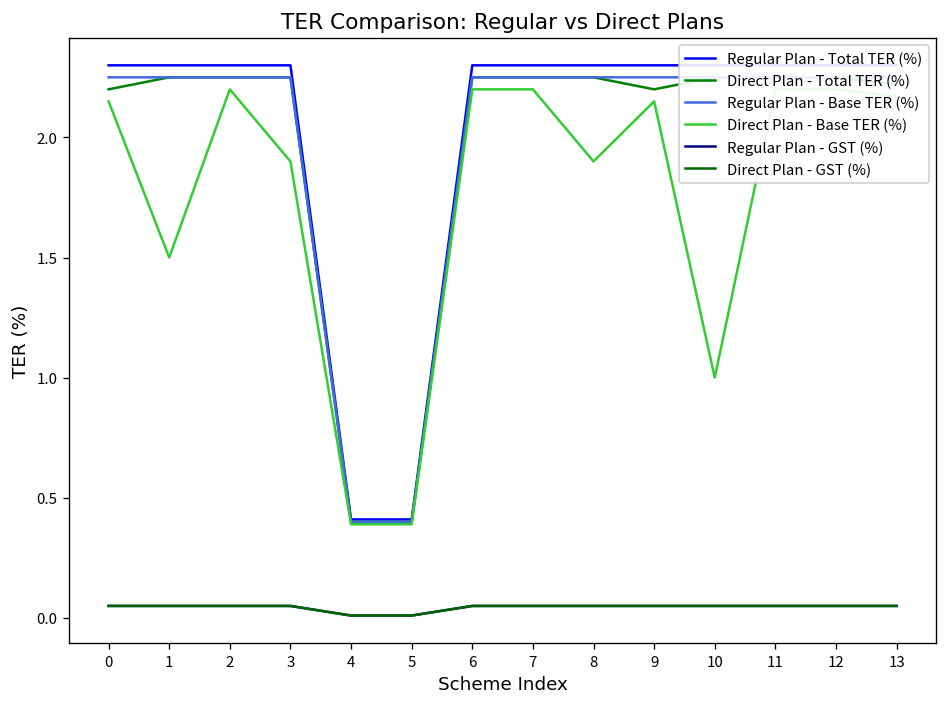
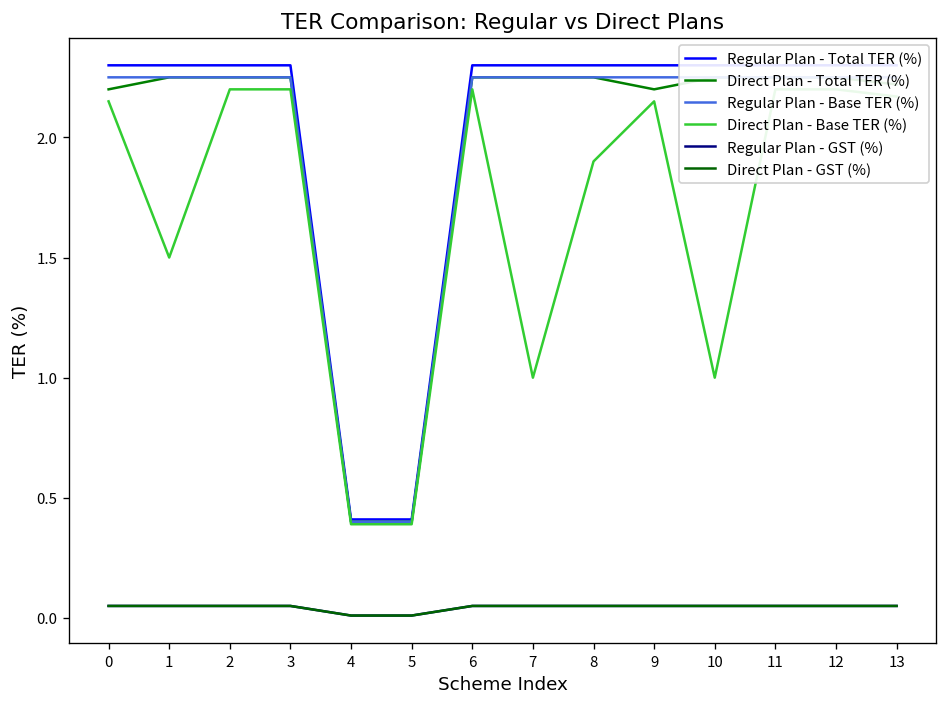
Direct Plan - Base TER (%), 3: 1.9 -> 2.2
Direct Plan - Base TER (%), 7: 2.2 -> 1.0
